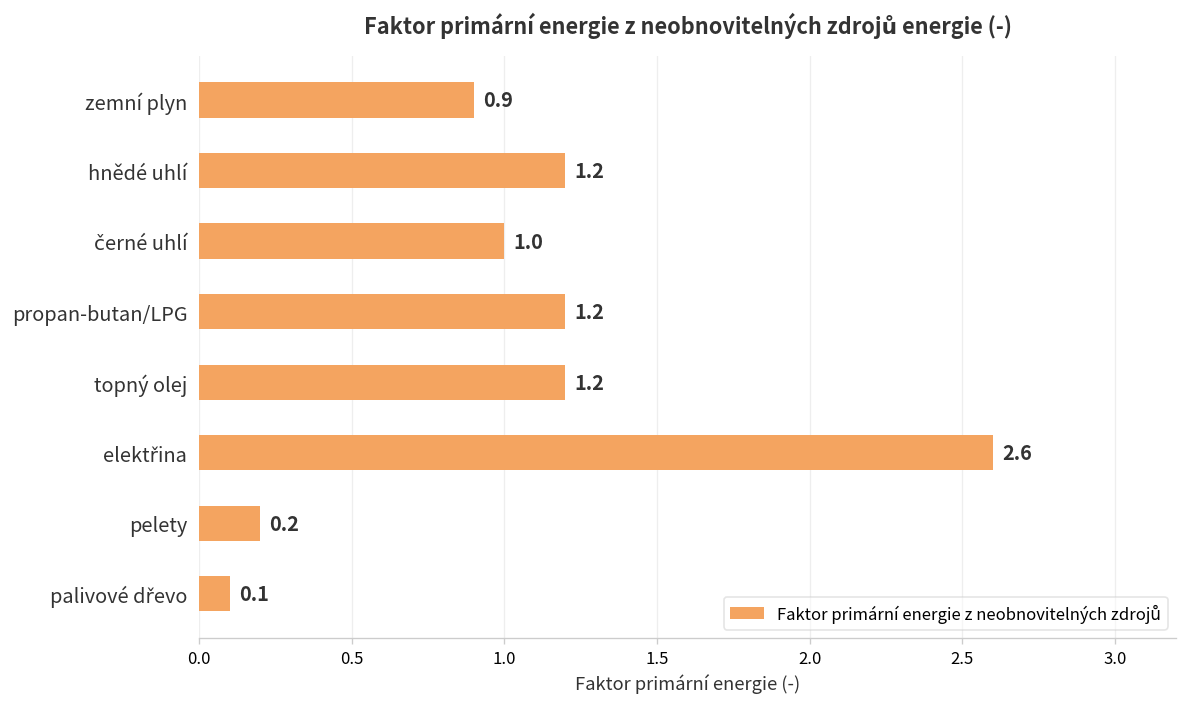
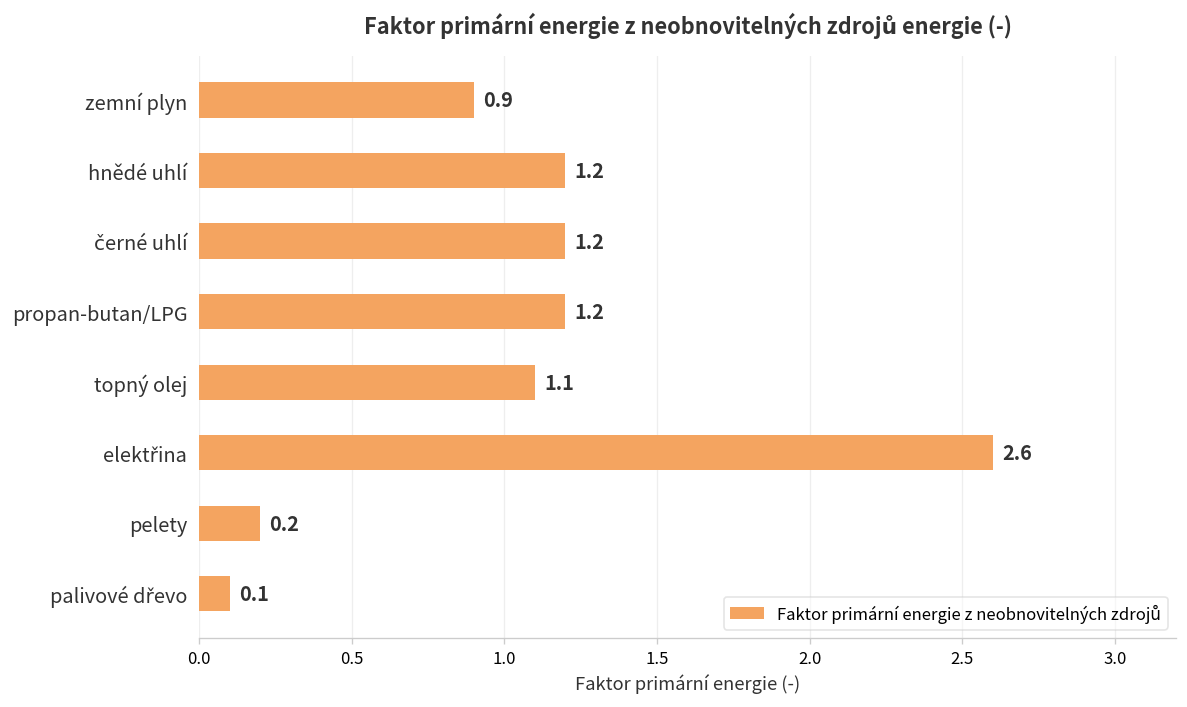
černé uhlí: 1.0 -> 1.2
topný olej: 1.2 -> 1.1
